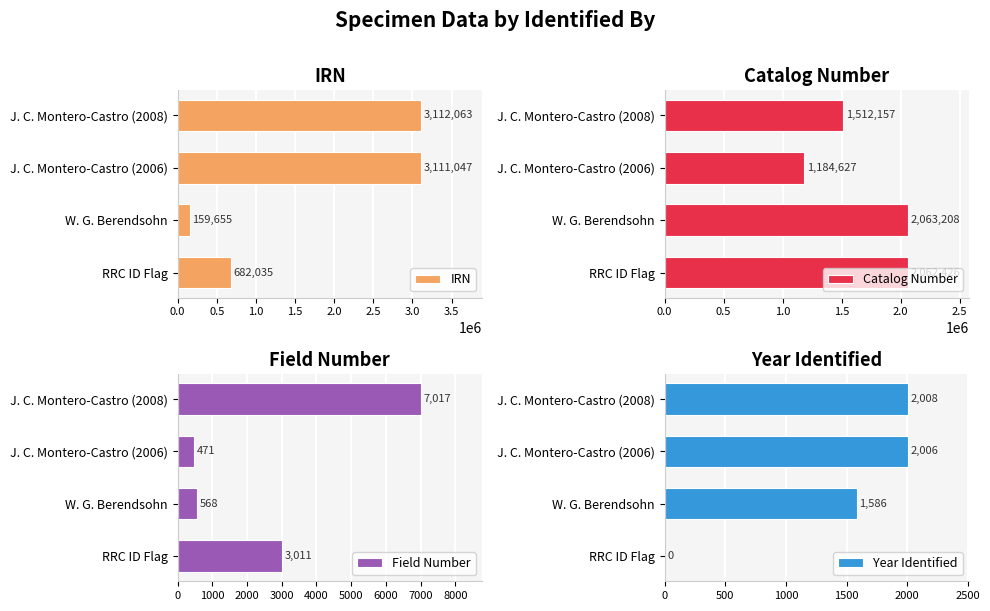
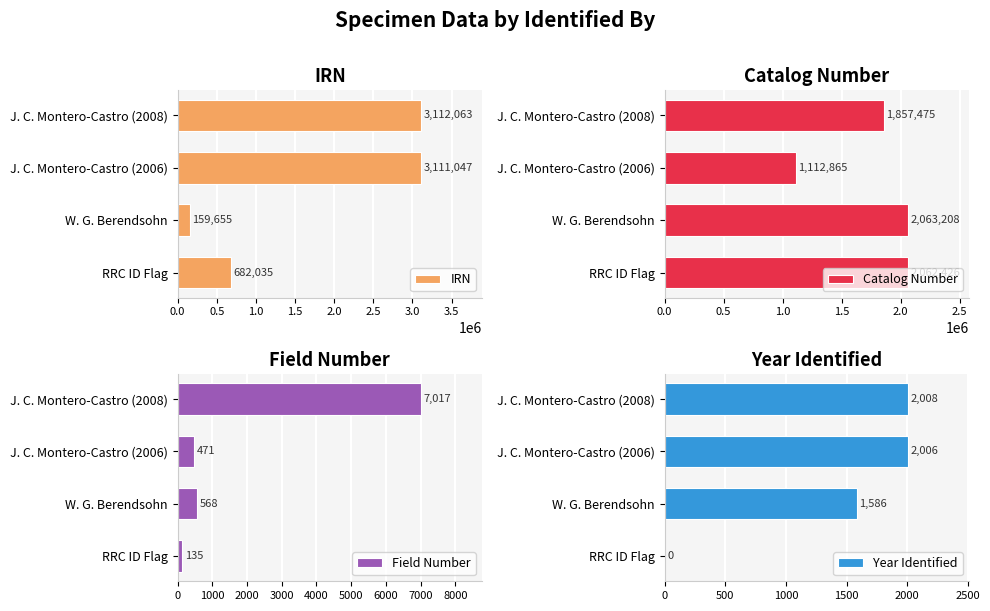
Catalog Number, J. C. Montero-Castro (2008): 1,512,157 -> 1,857,475
Catalog Number, J. C. Montero-Castro (2006): 1,184,627 -> 1,112,865
Field Number, RRC ID Flag: 3,011 -> 135
